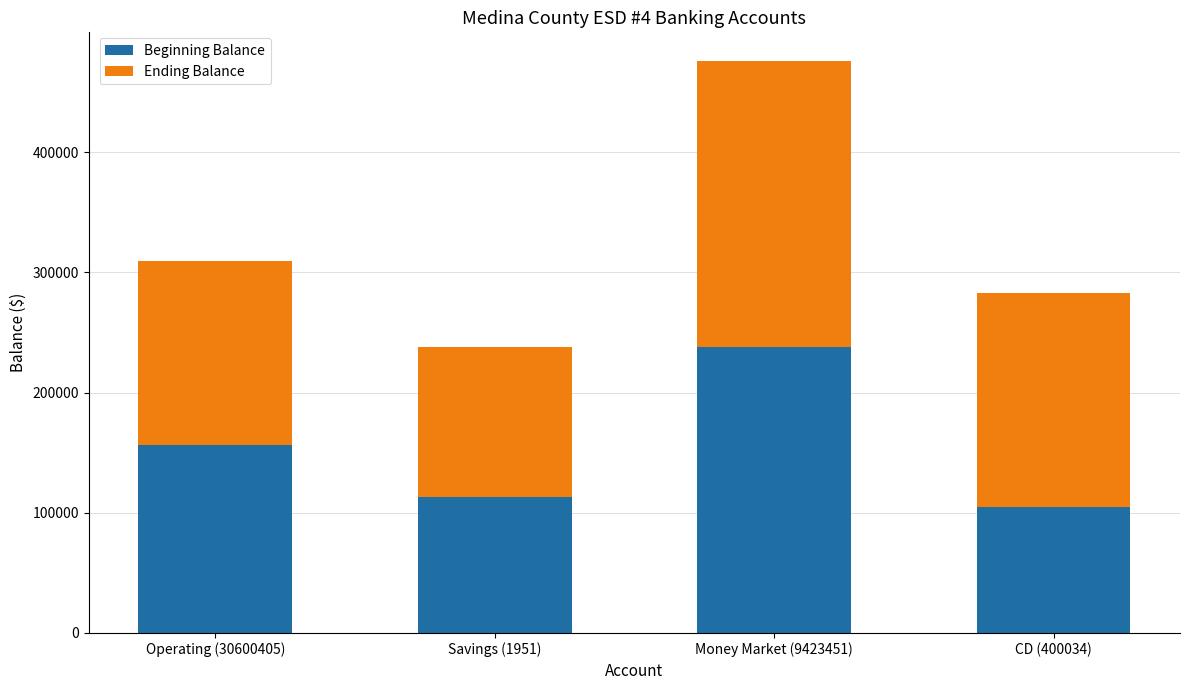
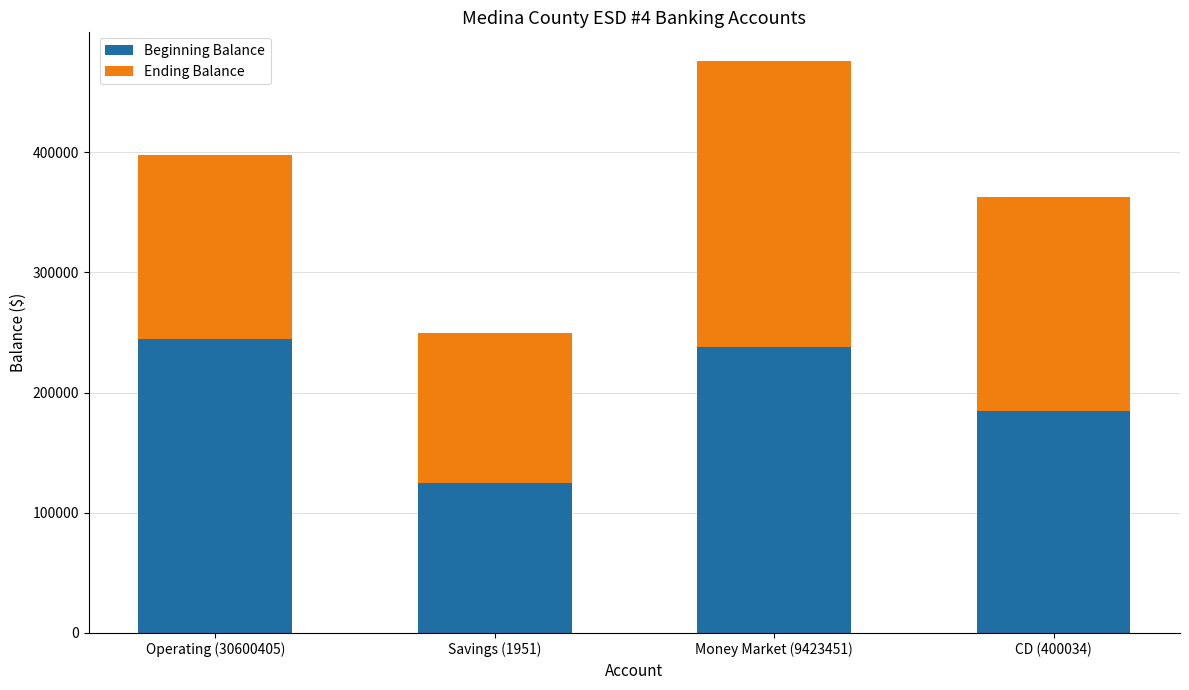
Beginning Balance, Operating (30600405): 156000 -> 245000
Beginning Balance, Savings (1951): 113000 -> 125000
Beginning Balance, CD (400034): 105000 -> 184000
